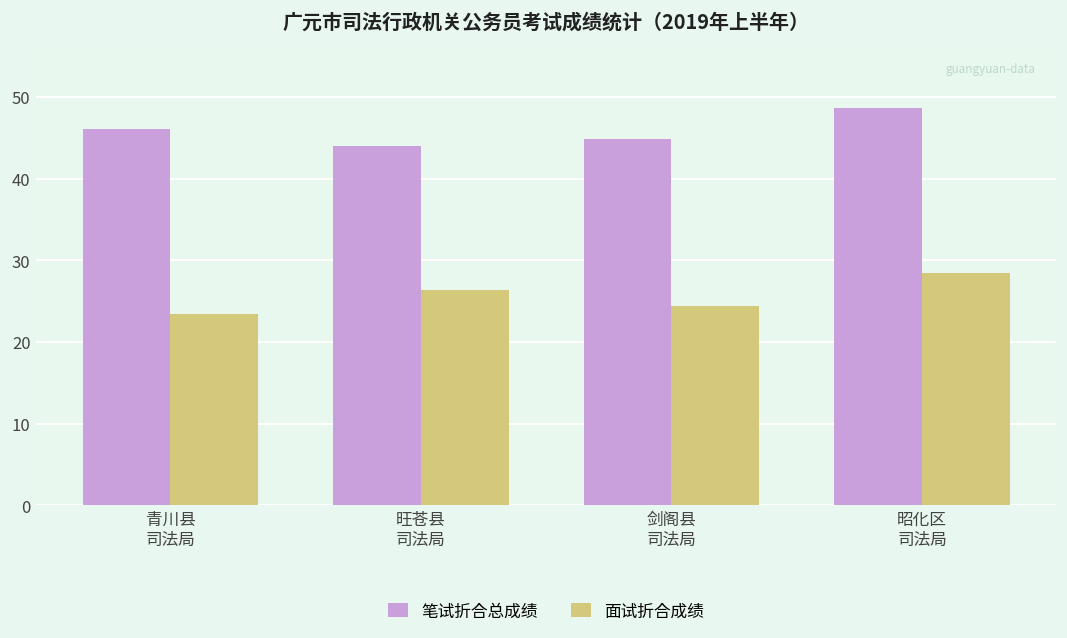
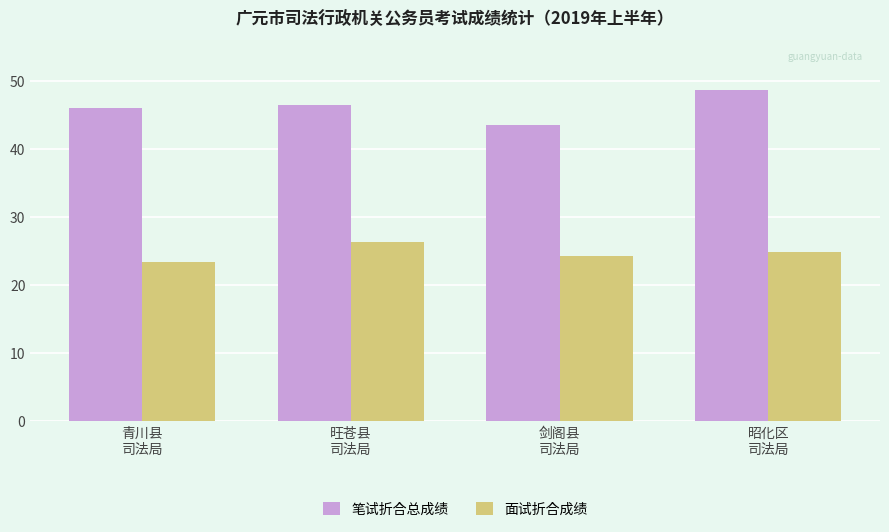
笔试折合总成绩, 旺苍县 司法局: 44 -> 46
笔试折合总成绩, 剑阁县 司法局: 45 -> 44
面试折合成绩, 昭化区 司法局: 28 -> 25
